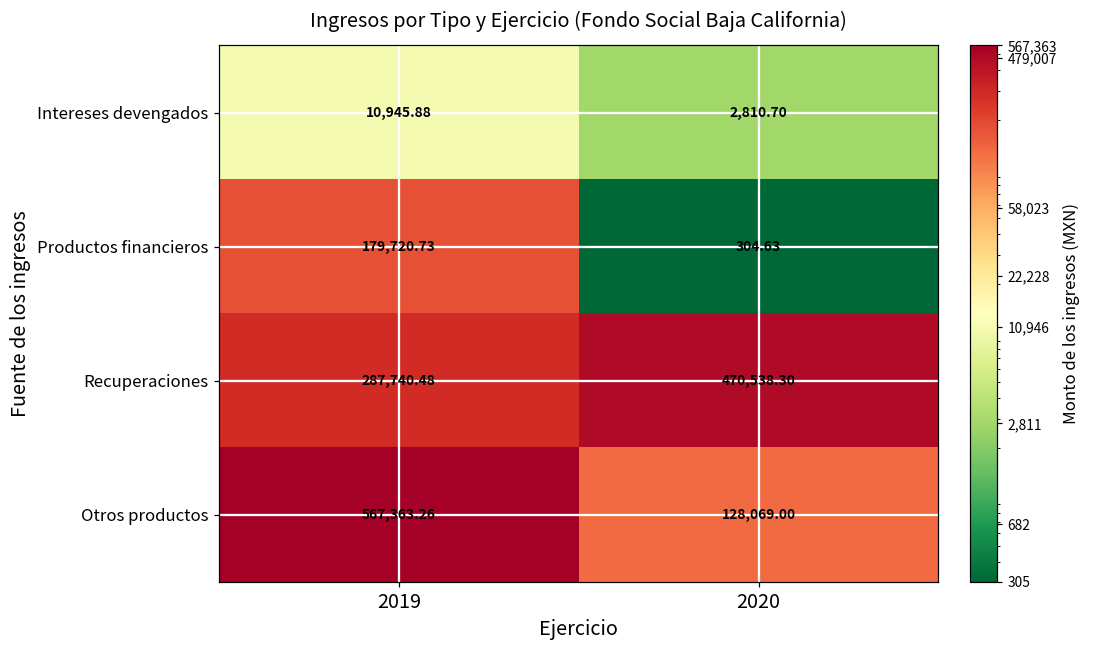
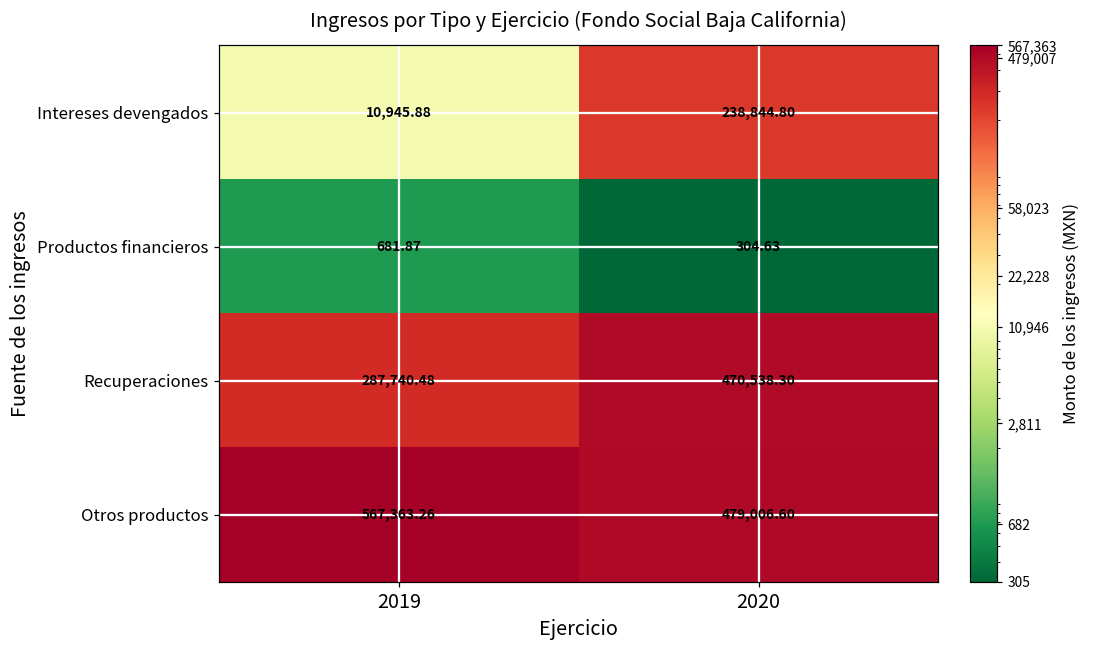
Intereses devengados, 2020: 2,810.70 -> 238,844.80
Productos financieros, 2019: 179,720.73 -> 681.87
Otros productos, 2020: 128,069.00 -> 479,006.60
